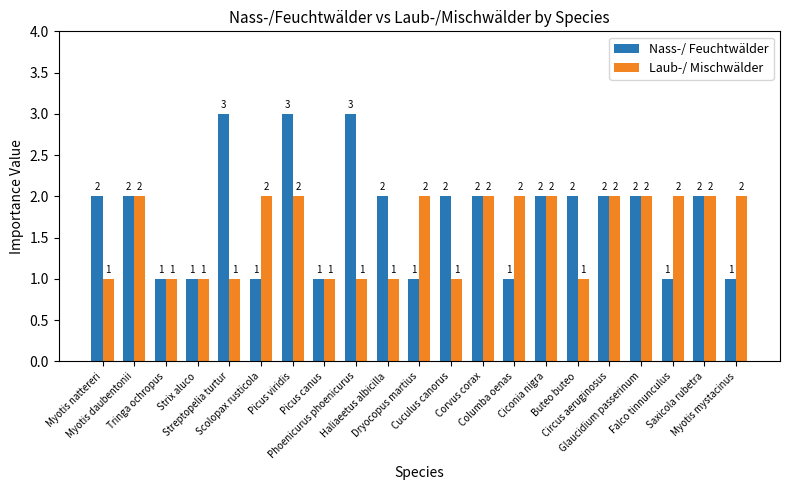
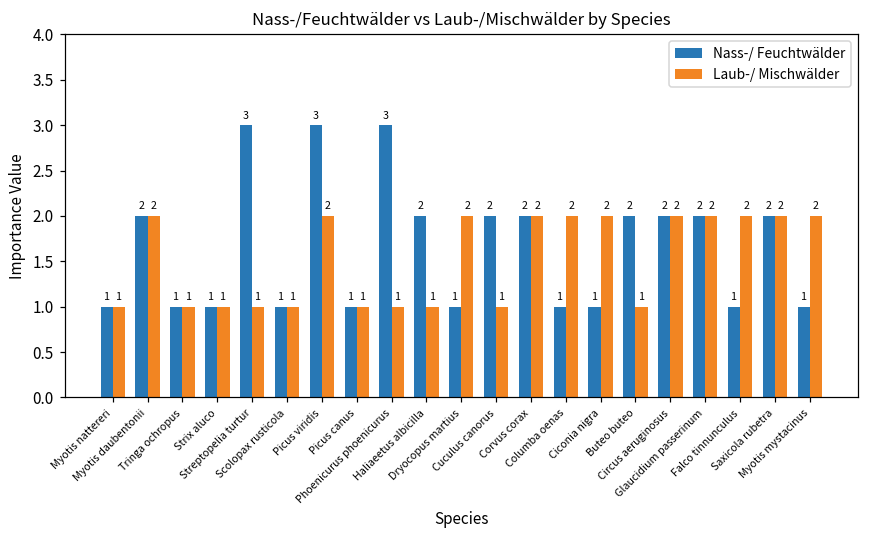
Nass-/ Feuchtwälder, Myotis nattereri: 2 -> 1
Laub-/ Mischwälder, Scolopax rusticola: 2 -> 1
Nass-/ Feuchtwälder, Ciconia nigra: 2 -> 1
